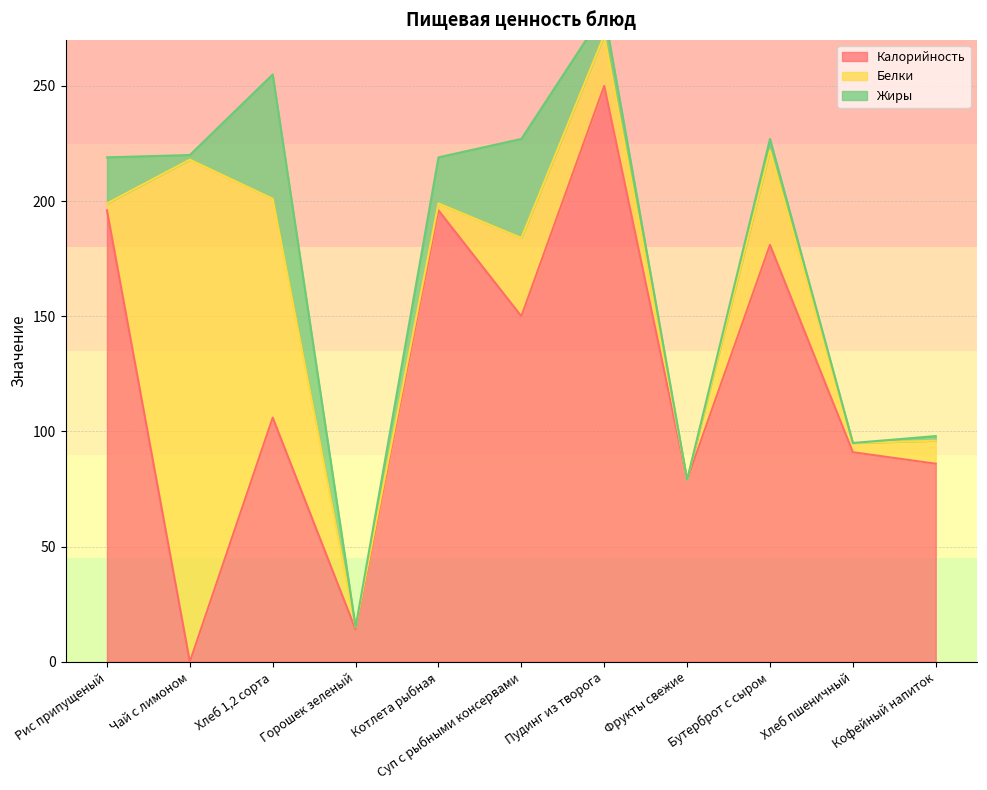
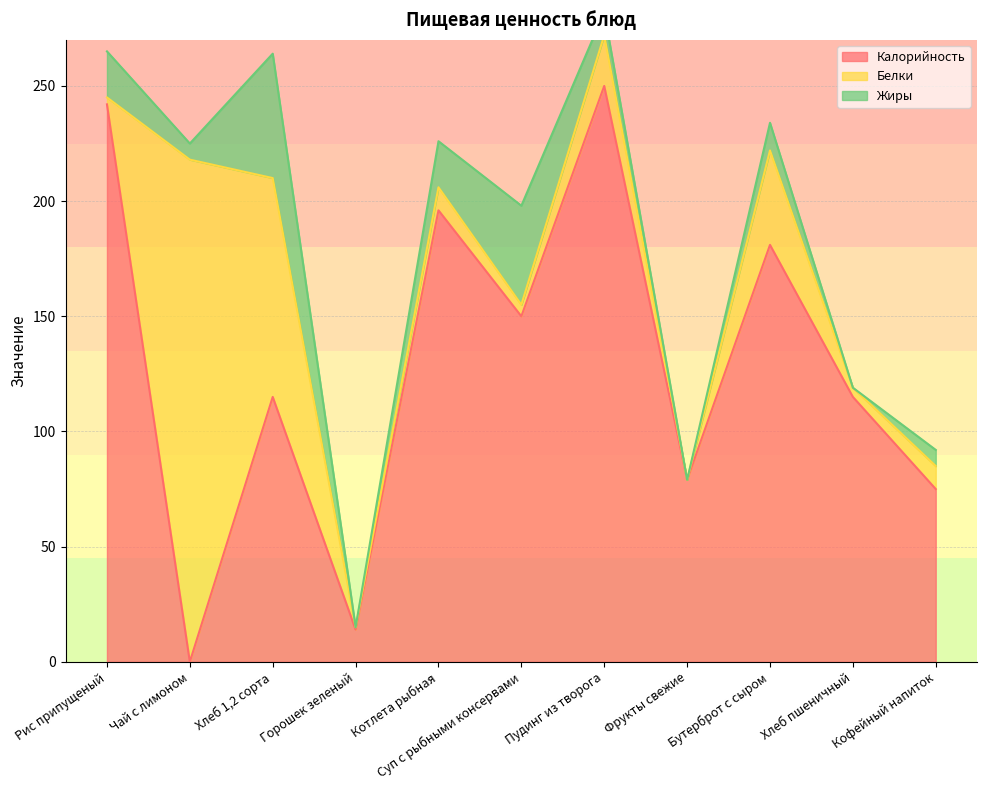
Калорийность, Рис припущеный: 196 -> 242
Жиры, Чай с лимоном: 2 -> 7
Калорийность, Хлеб 1,2 сорта: 106 -> 115
Белки, Котлета рыбная: 3 -> 10
Белки, Суп с рыбными консервами: 34 -> 5
Жиры, Бутерброт с сыром: 5 -> 12
Калорийность, Хлеб пшеничный: 91 -> 115
Калорийность, Кофейный напиток: 86 -> 75
Жиры, Кофейный напиток: 2 -> 7
